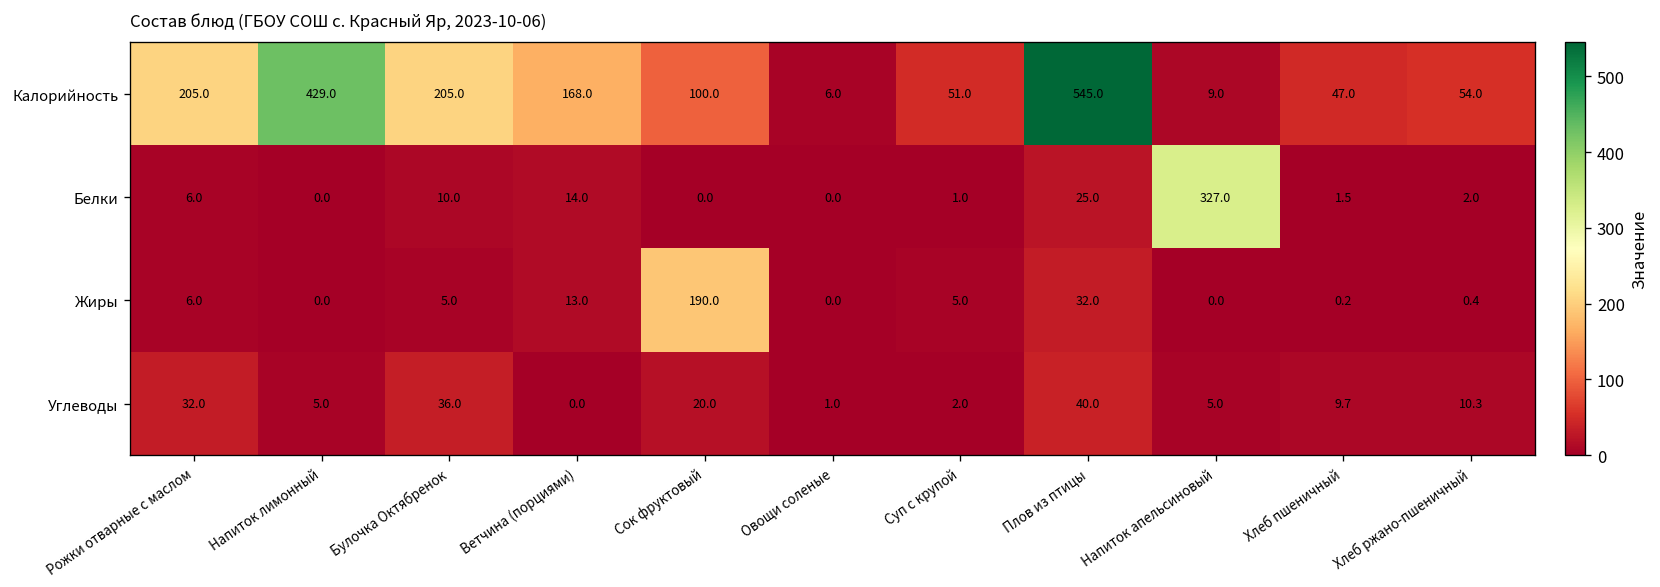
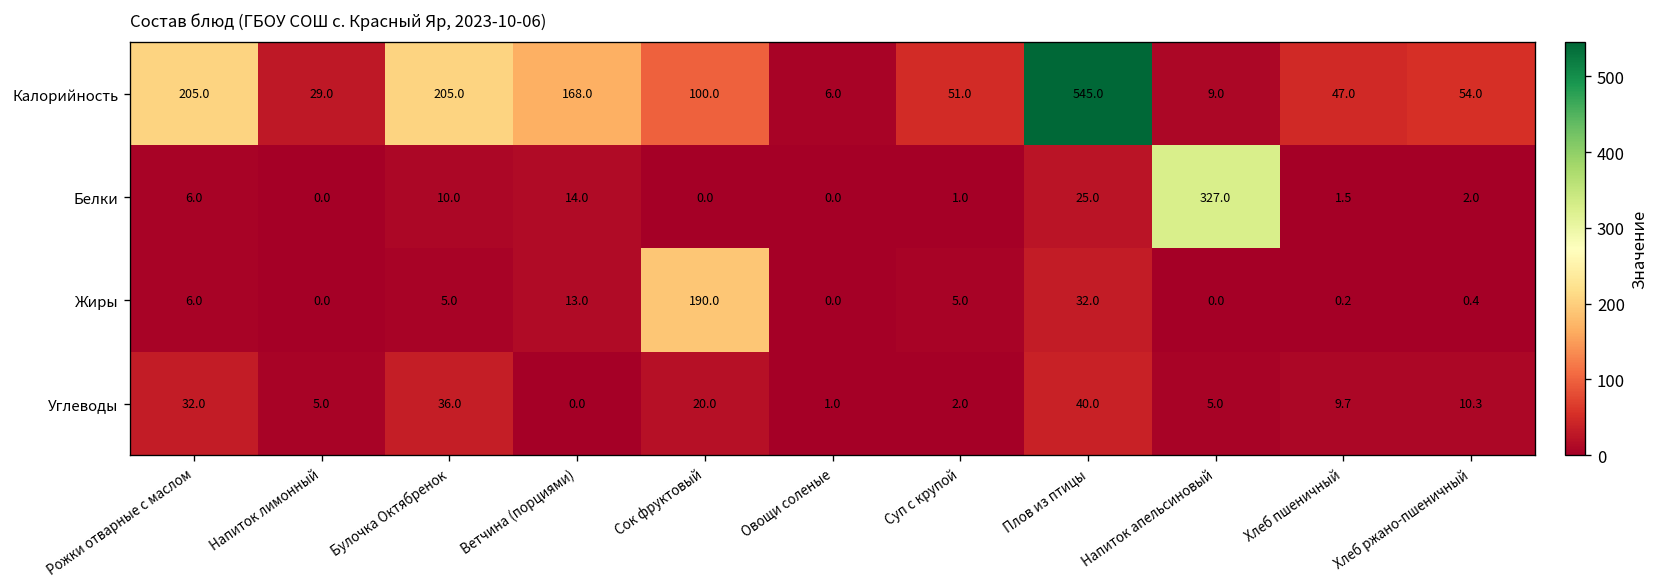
Калорийность, Напиток лимонный: 429.0 -> 29.0
